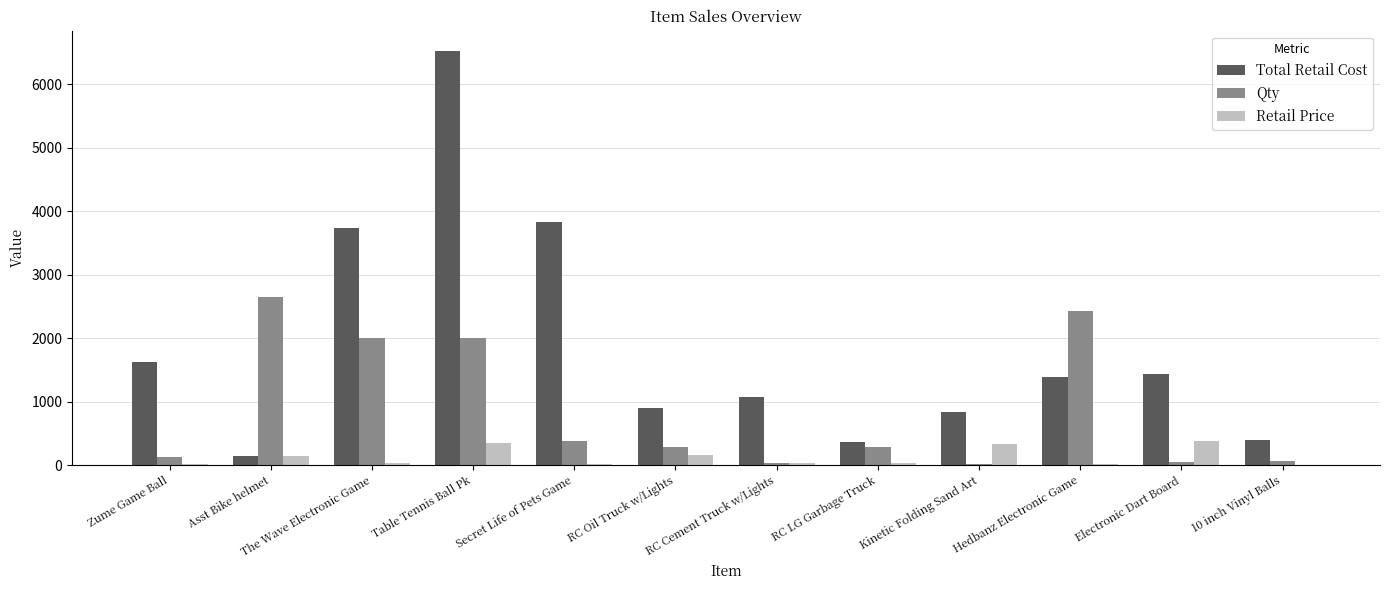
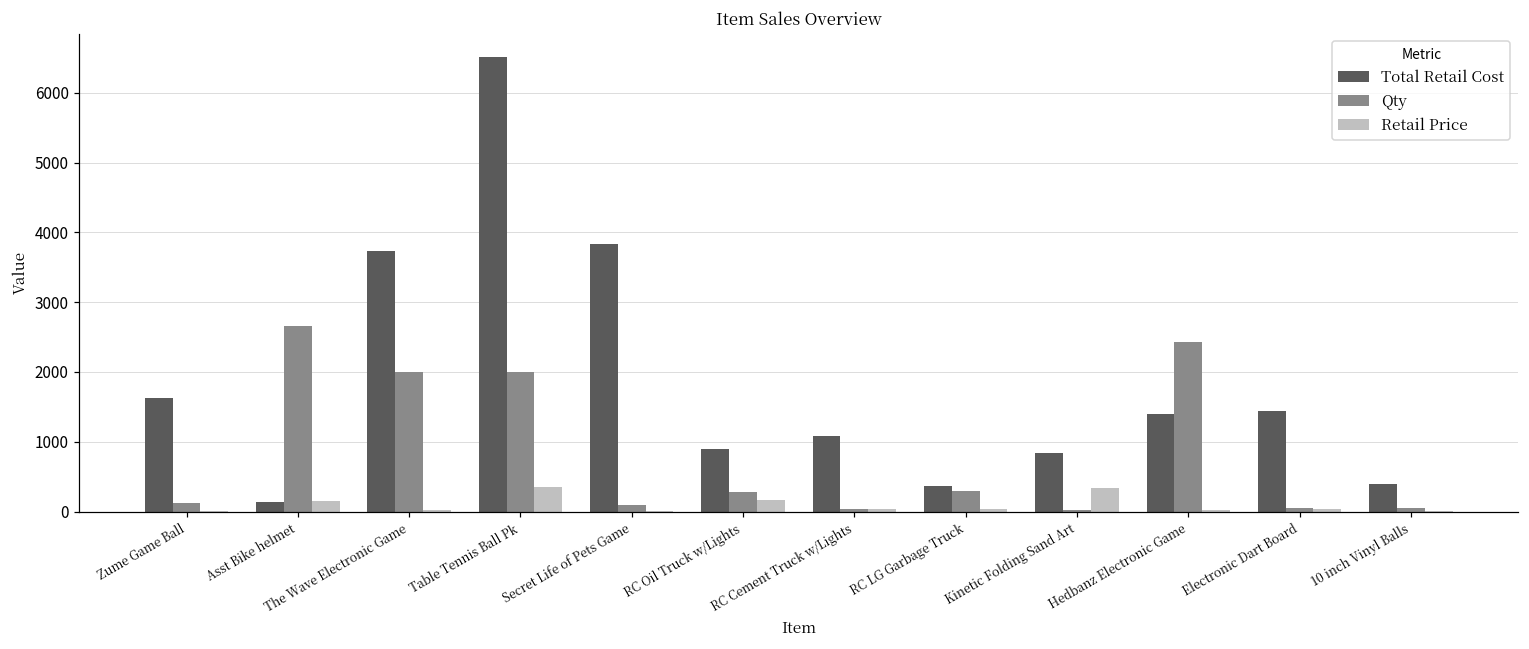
Qty, Secret Life of Pets Game: 400 -> 100
Retail Price, Electronic Dart Board: 400 -> 0
